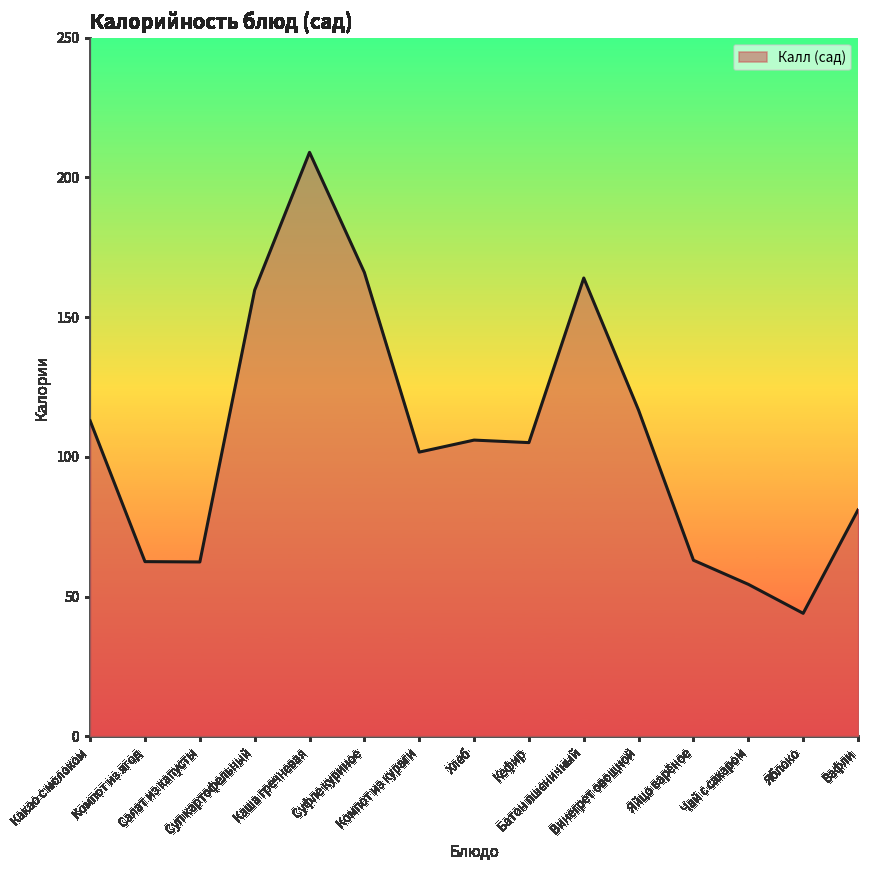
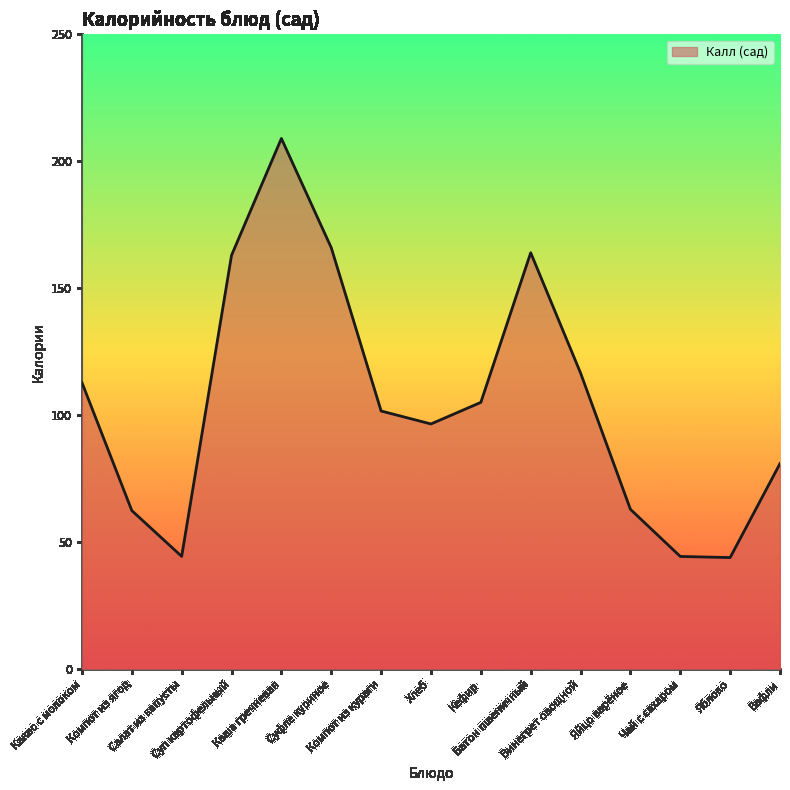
Салат из капусты: 62 -> 44
Суп картофельный: 160 -> 163
Хлеб: 106 -> 97
Чай с сахаром: 54 -> 44
